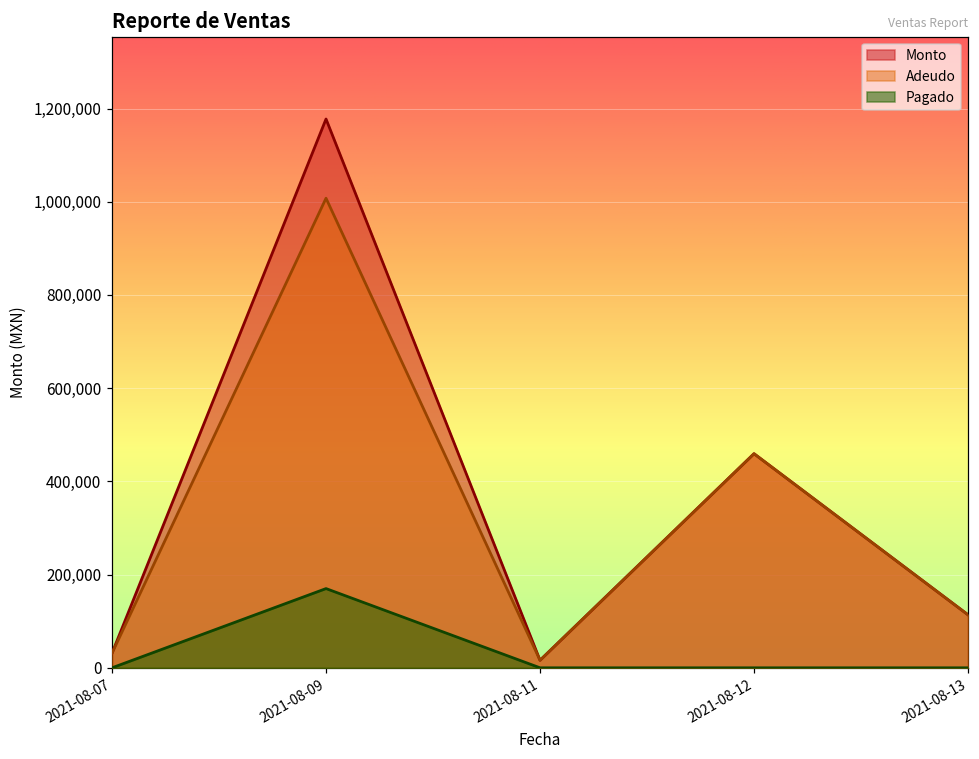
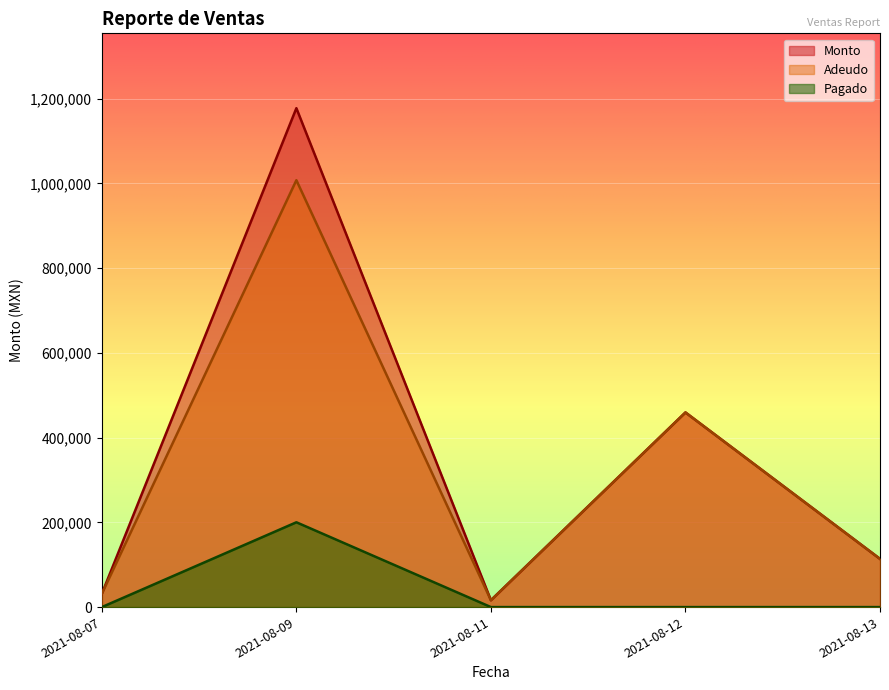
Pagado, 2021-08-09: 170,000 -> 200,000
